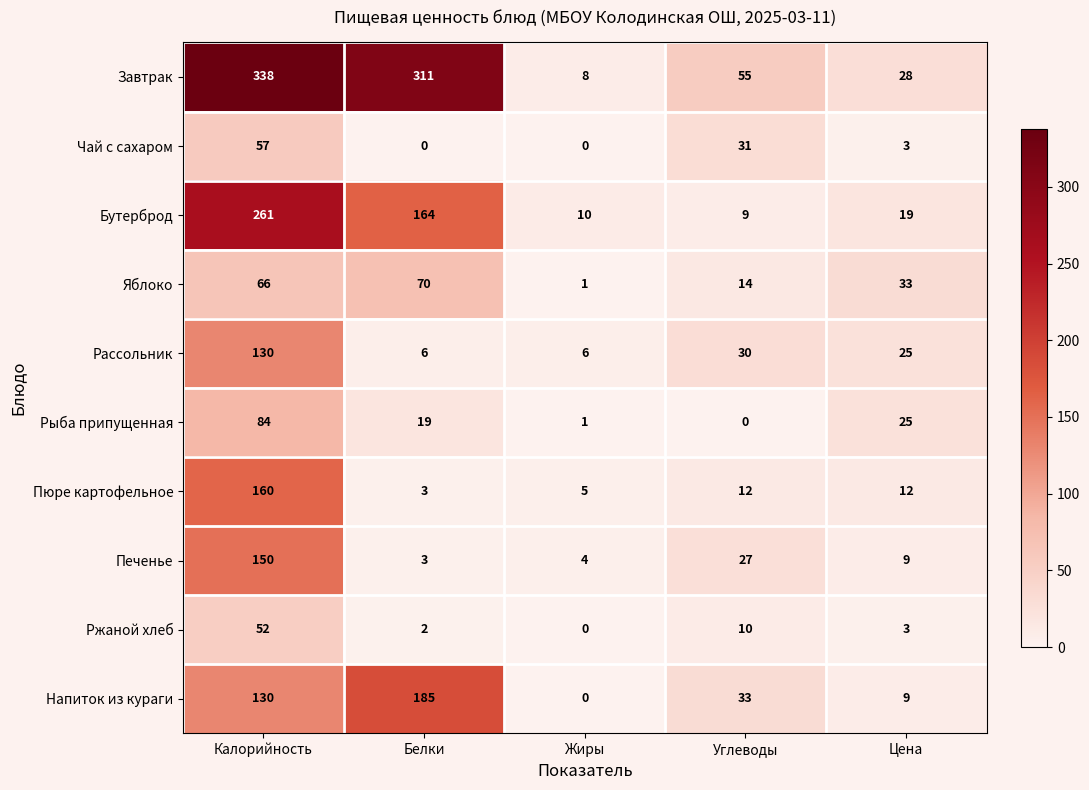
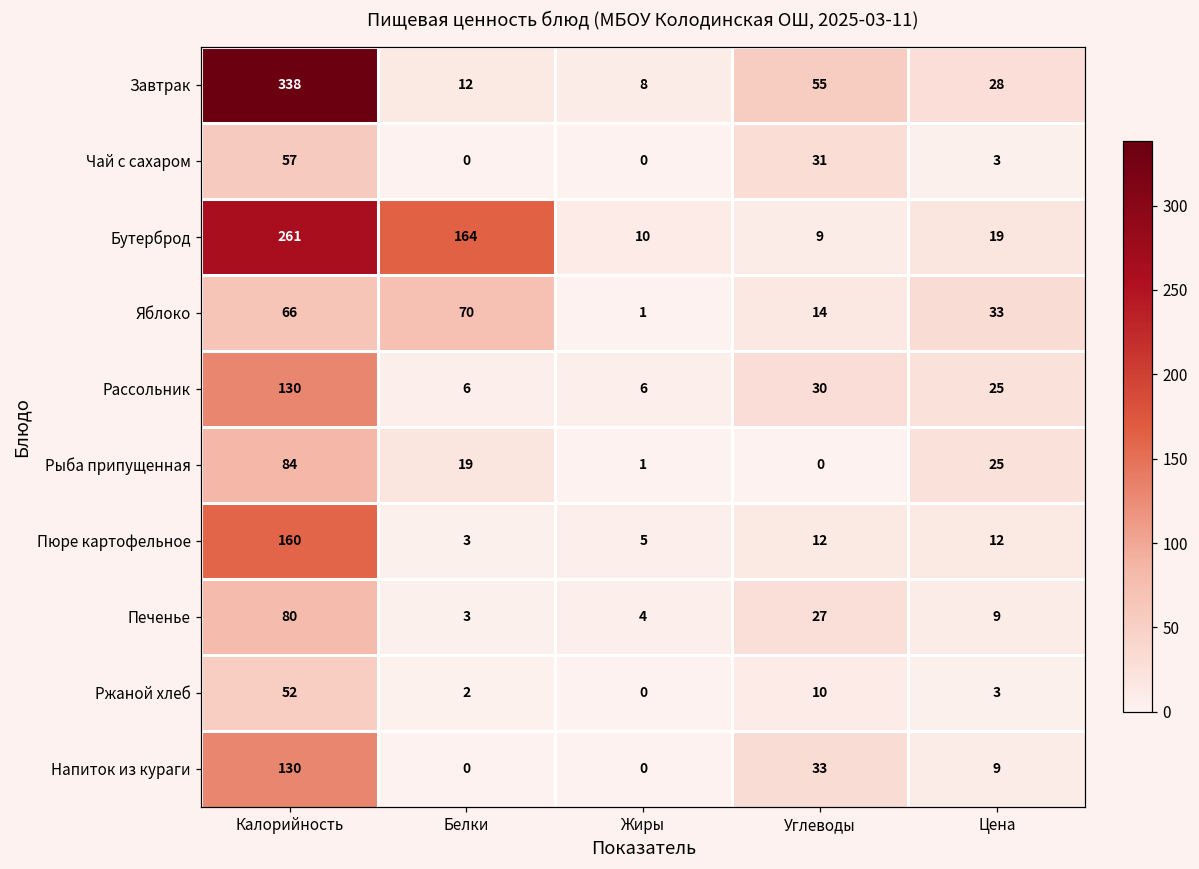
Завтрак, Белки: 311 -> 12
Печенье, Калорийность: 150 -> 80
Напиток из кураги, Белки: 185 -> 0
